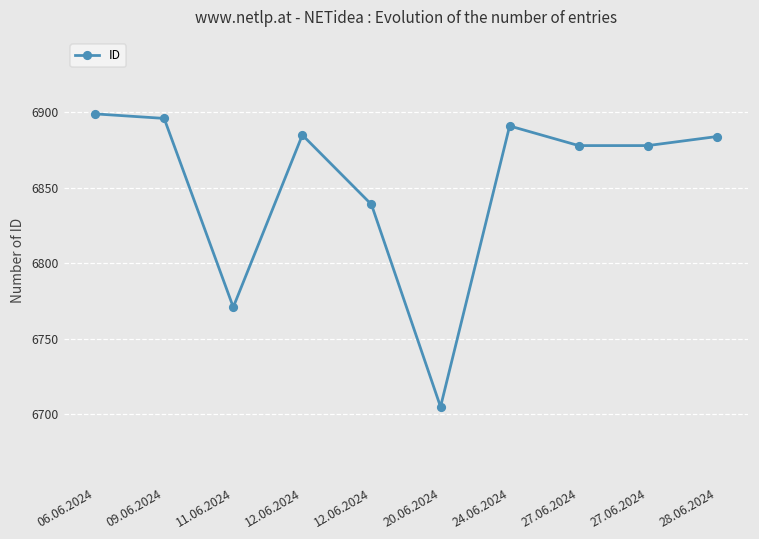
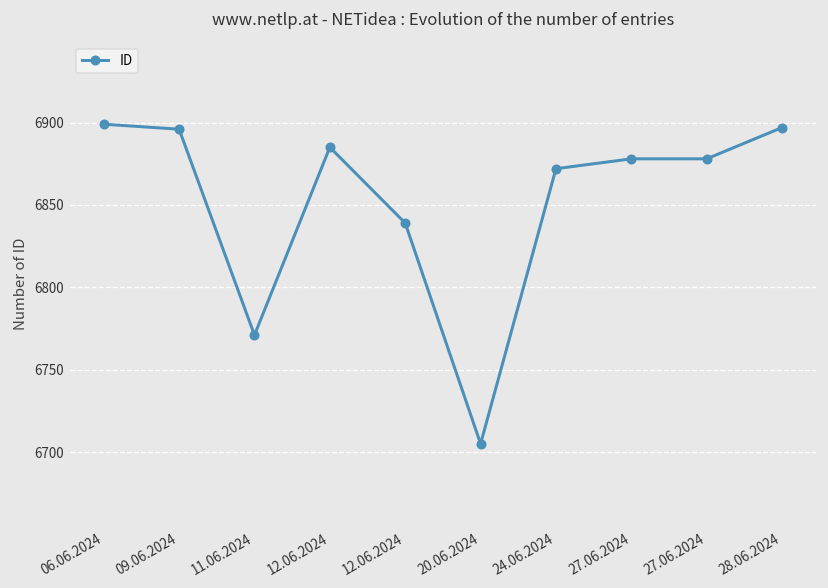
24.06.2024: 6891 -> 6872
28.06.2024: 6884 -> 6897
